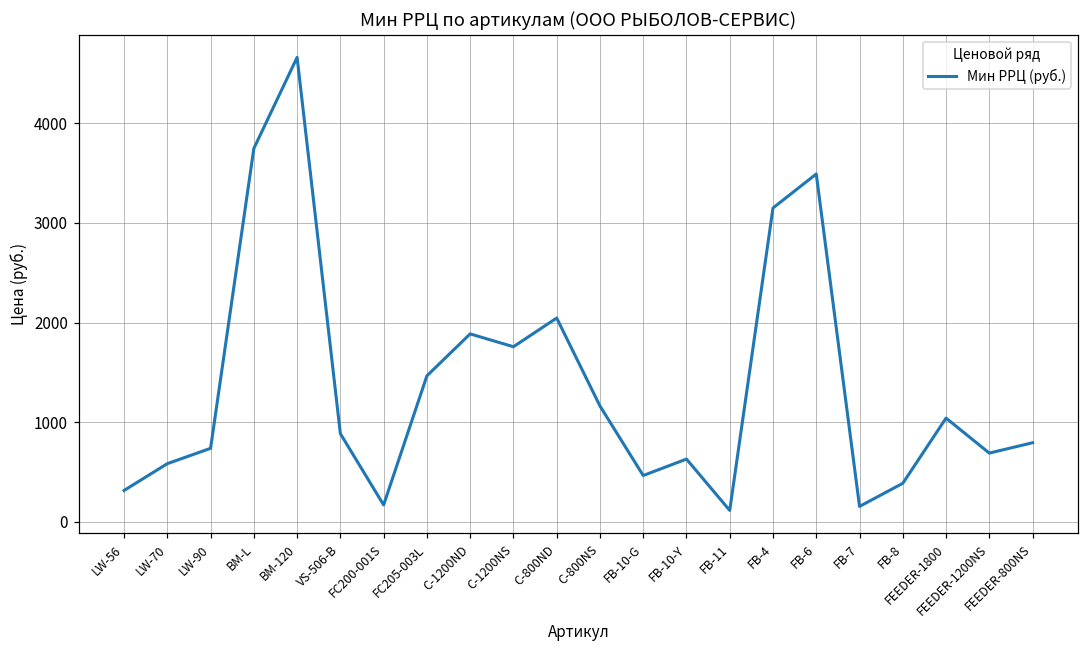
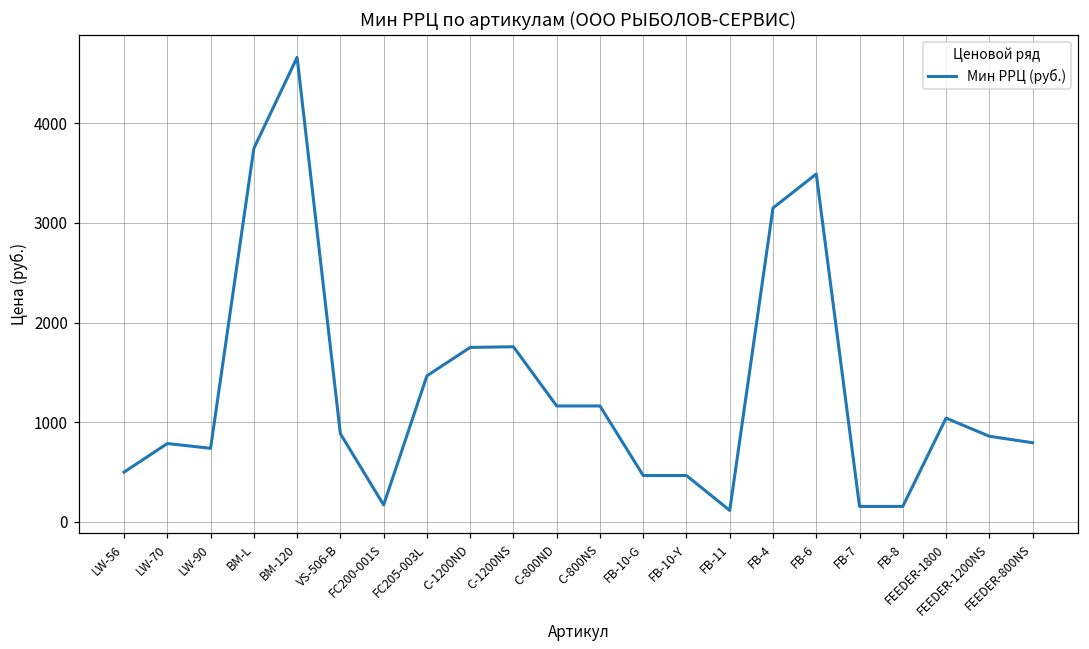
LW-56: 300 -> 500
LW-70: 600 -> 800
C-1200ND: 1900 -> 1800
C-800ND: 2000 -> 1200
FB-10-Y: 600 -> 500
FB-8: 400 -> 200
FEEDER-1200NS: 700 -> 900
